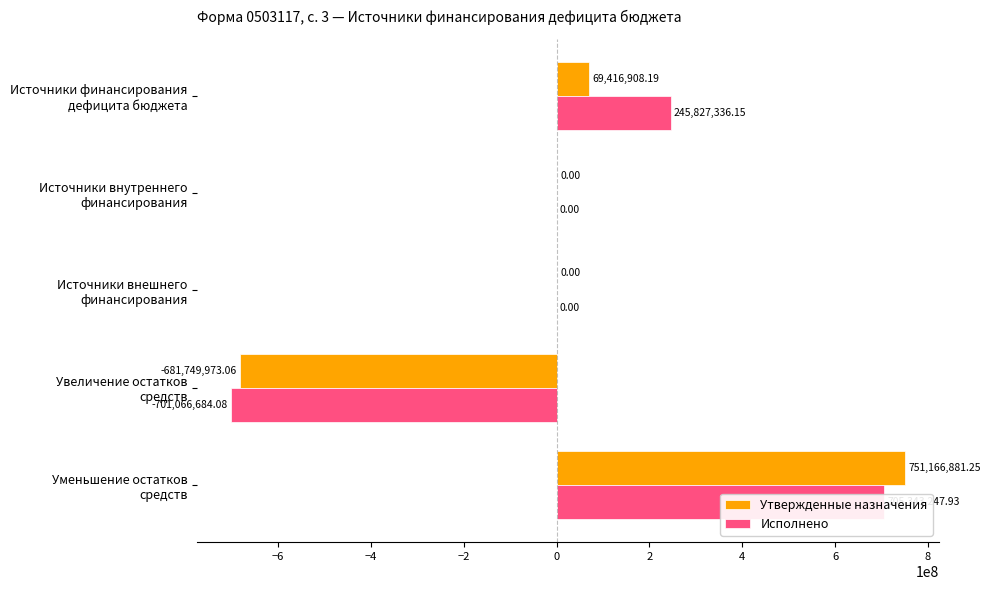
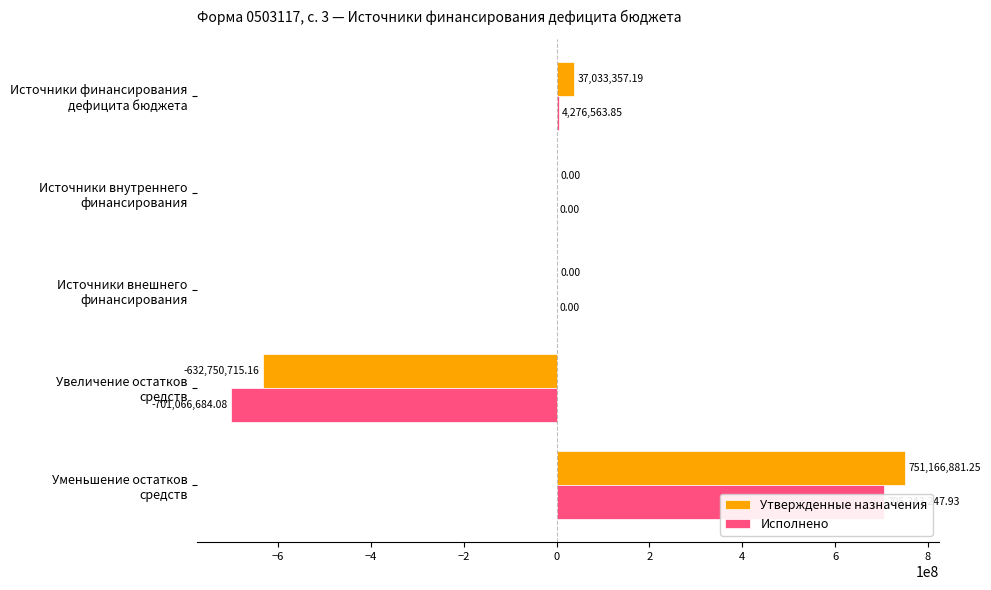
Утвержденные назначения, Источники финансирования дефицита бюджета: 69,416,908.19 -> 37,033,357.19
Исполнено, Источники финансирования дефицита бюджета: 245,827,336.15 -> 4,276,563.85
Утвержденные назначения, Увеличение остатков средств: -681,749,973.06 -> -632,750,715.16
